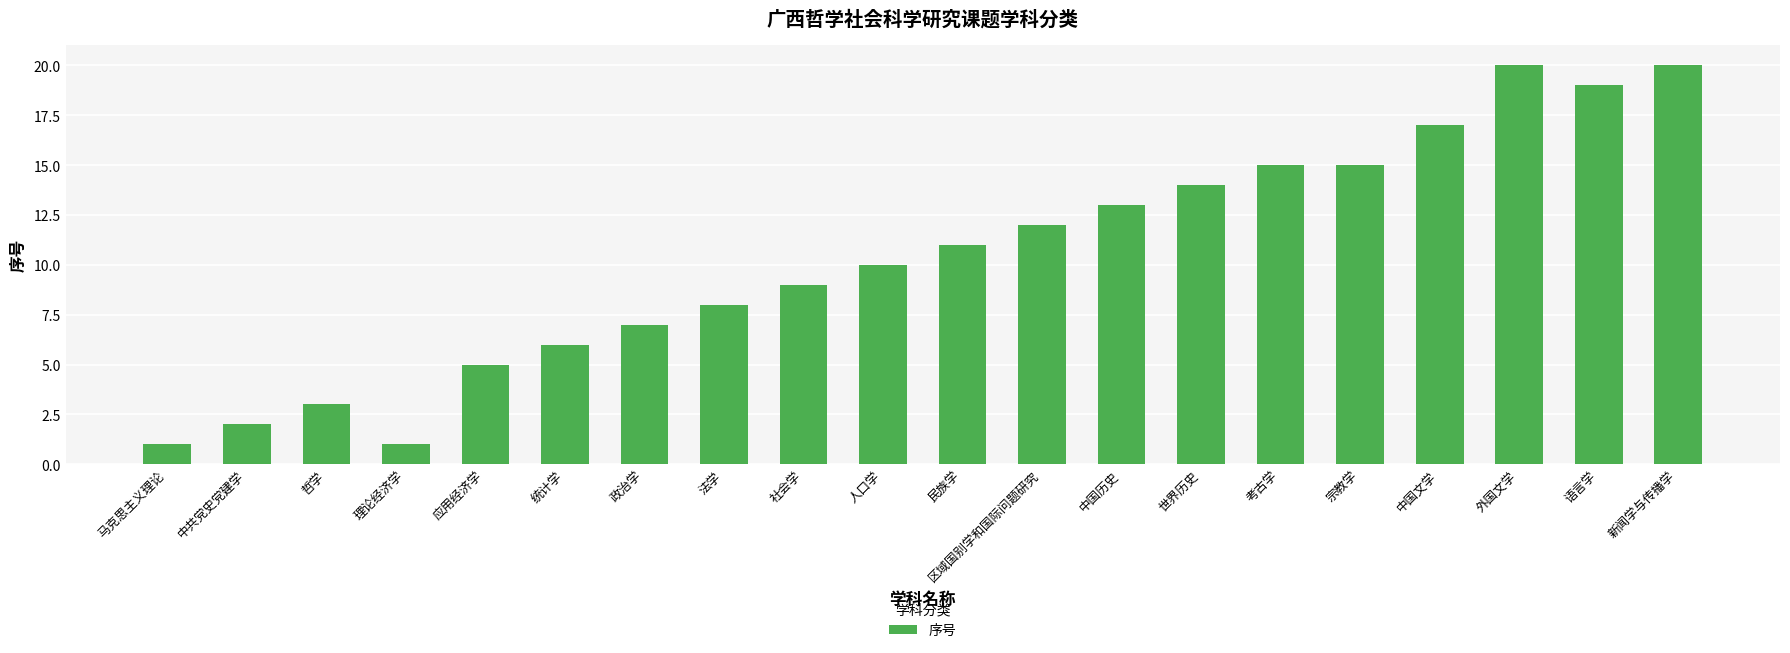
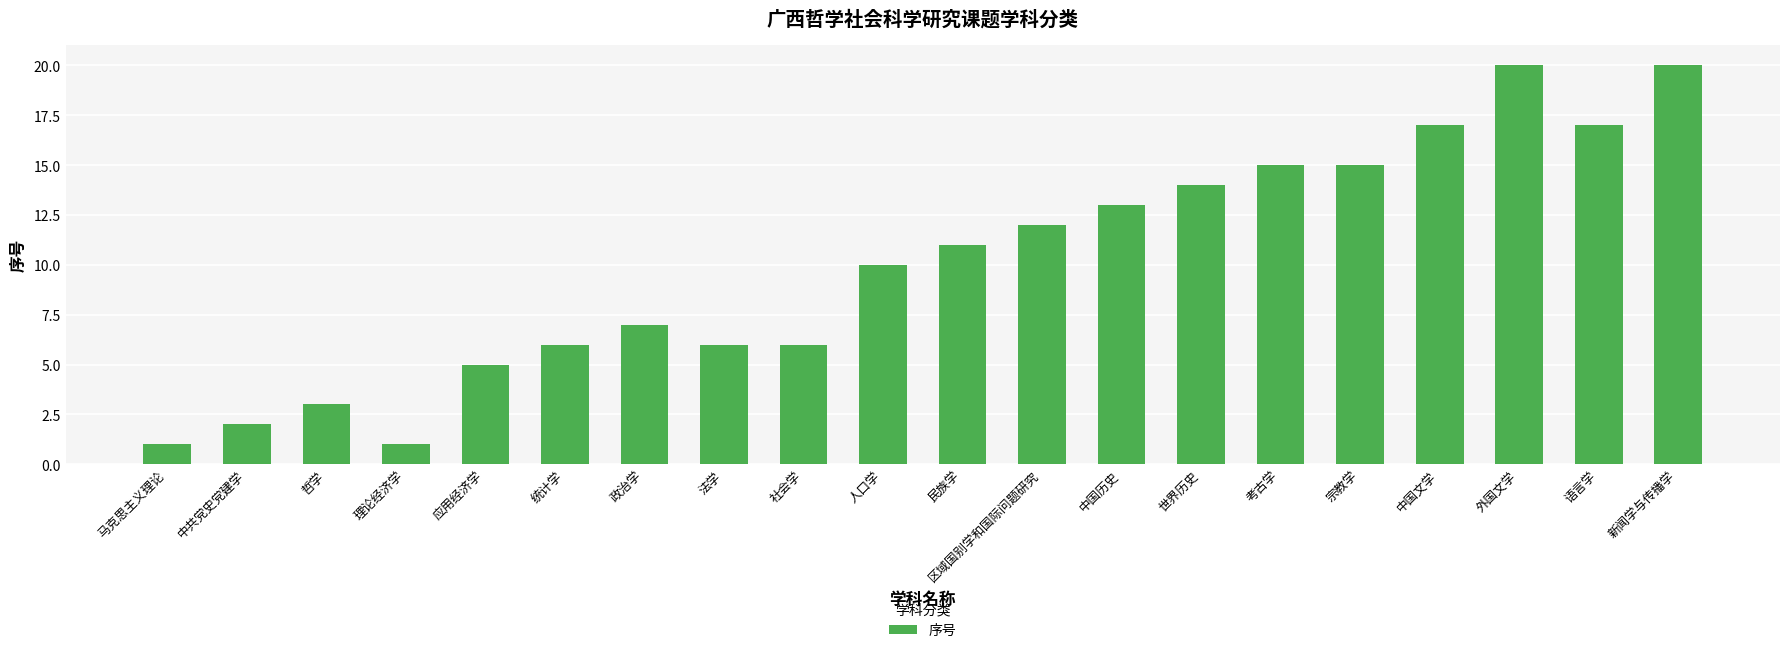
法学: 8 -> 6
社会学: 9 -> 6
语言学: 19 -> 17
